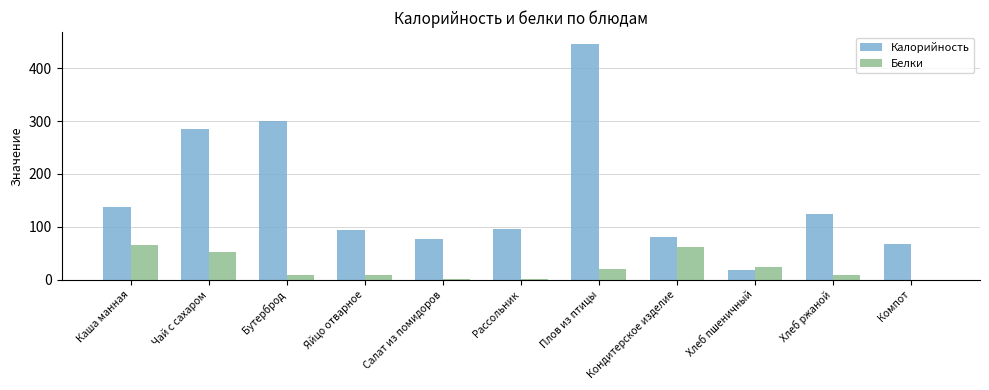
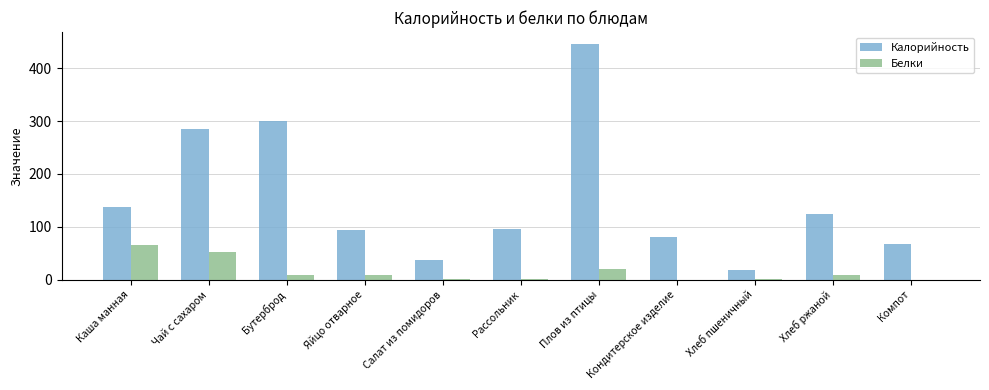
Калорийность, Салат из помидоров: 80 -> 40
Белки, Кондитерское изделие: 60 -> 0
Белки, Хлеб пшеничный: 20 -> 0
